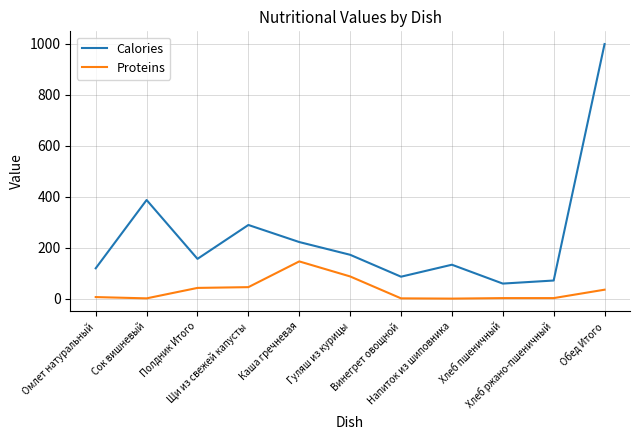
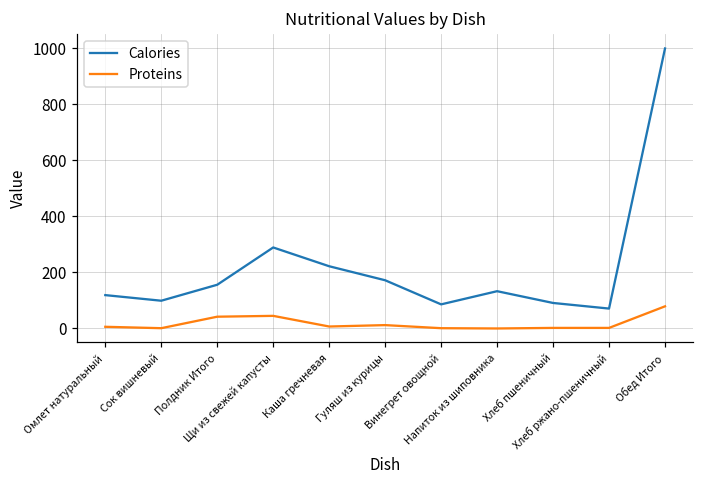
Calories, Сок вишневый: 390 -> 100
Proteins, Каша гречневая: 150 -> 10
Proteins, Гуляш из курицы: 90 -> 10
Calories, Хлеб пшеничный: 60 -> 90
Proteins, Обед Итого: 40 -> 80
